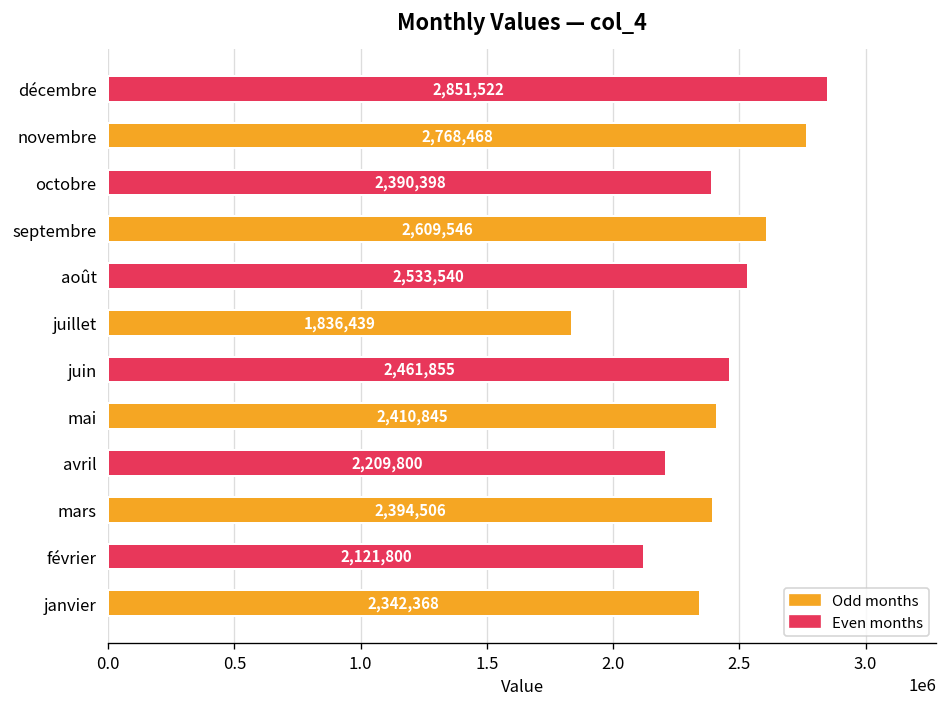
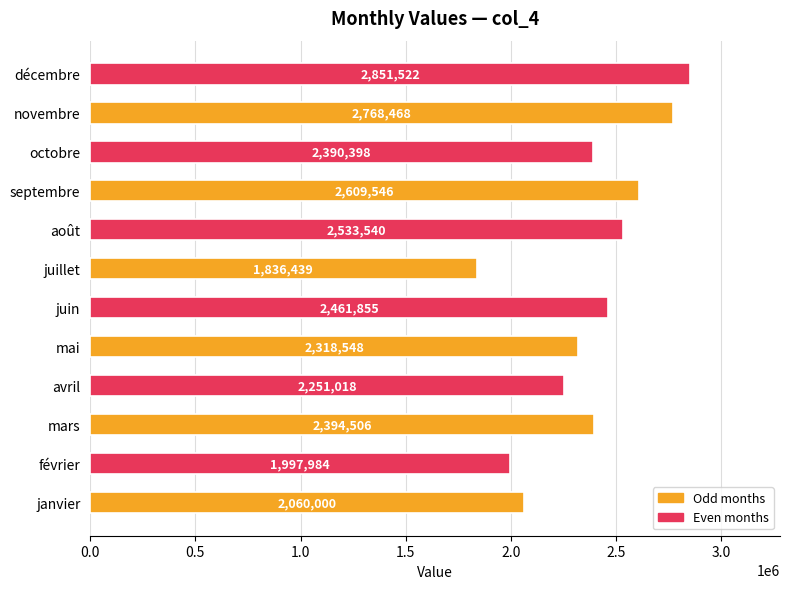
mai: 2,410,845 -> 2,318,548
avril: 2,209,800 -> 2,251,018
février: 2,121,800 -> 1,997,984
janvier: 2,342,368 -> 2,060,000
